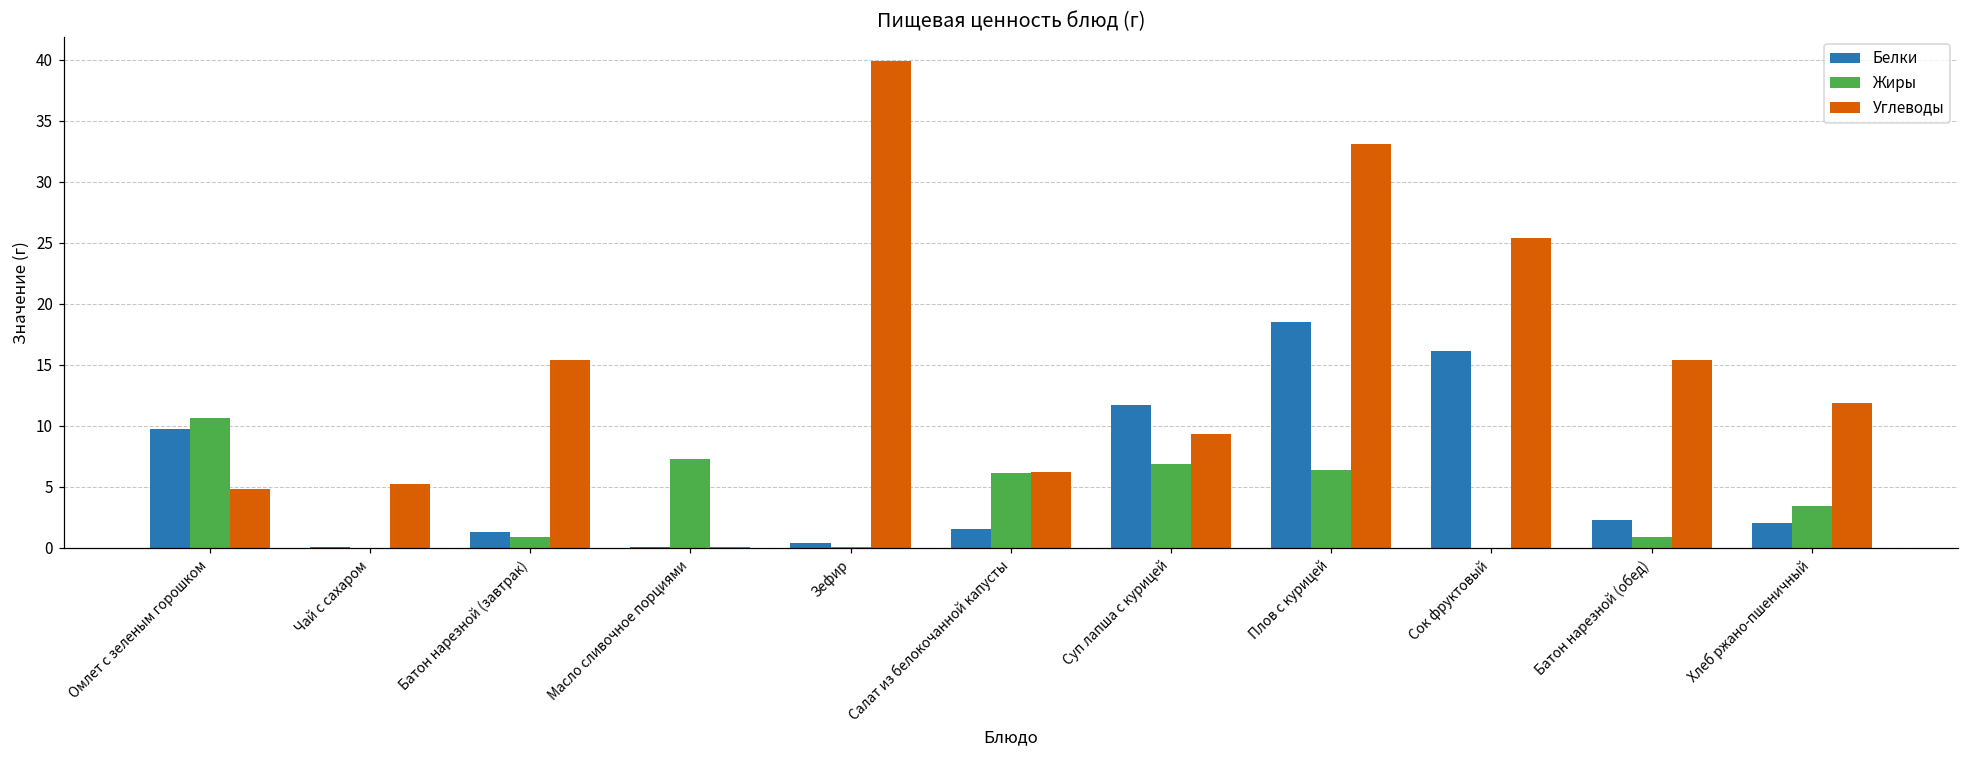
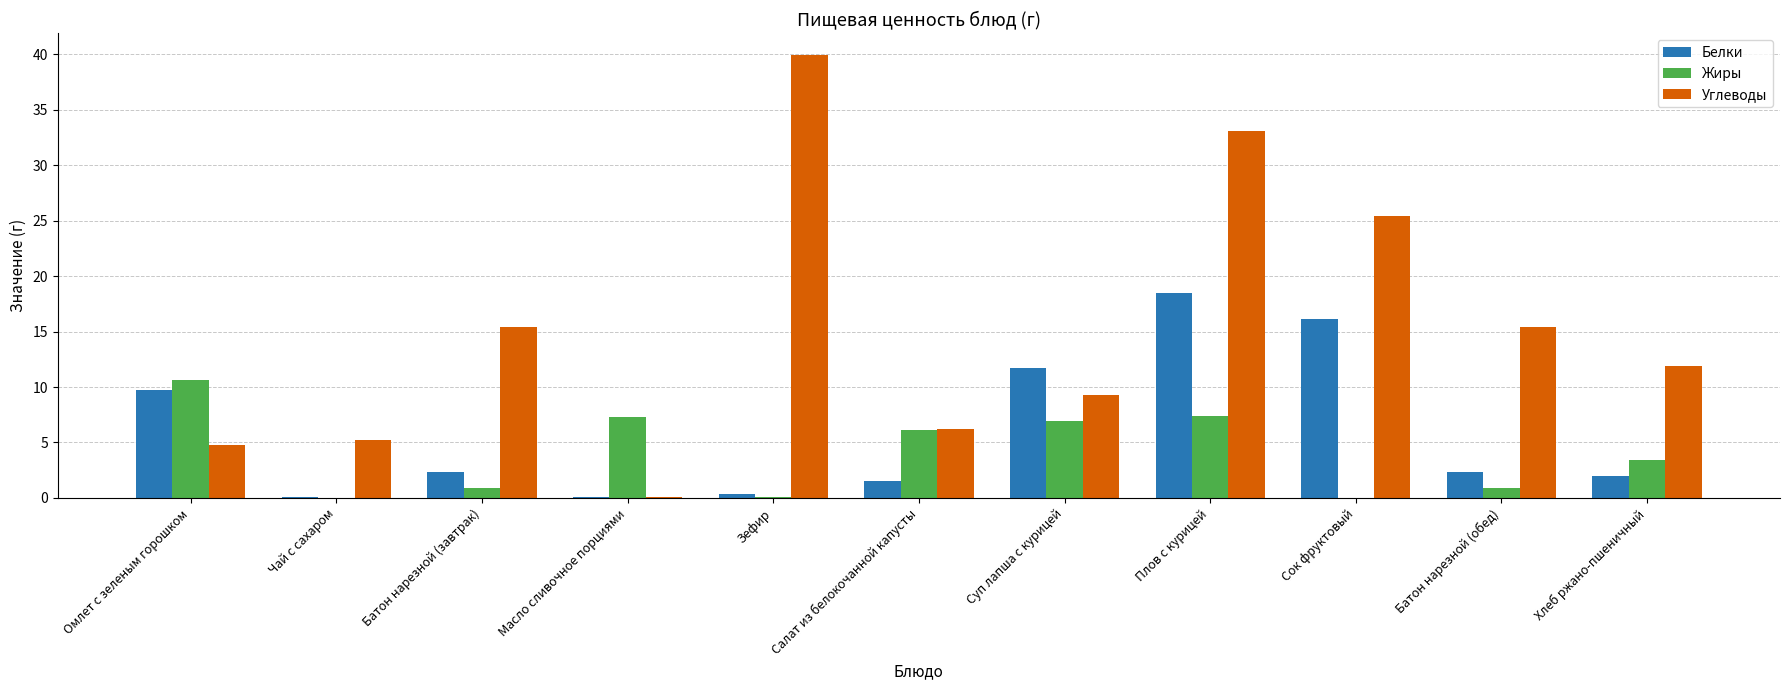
Белки, Батон нарезной (завтрак): 1.3 -> 2.3
Жиры, Плов с курицей: 6.4 -> 7.4
